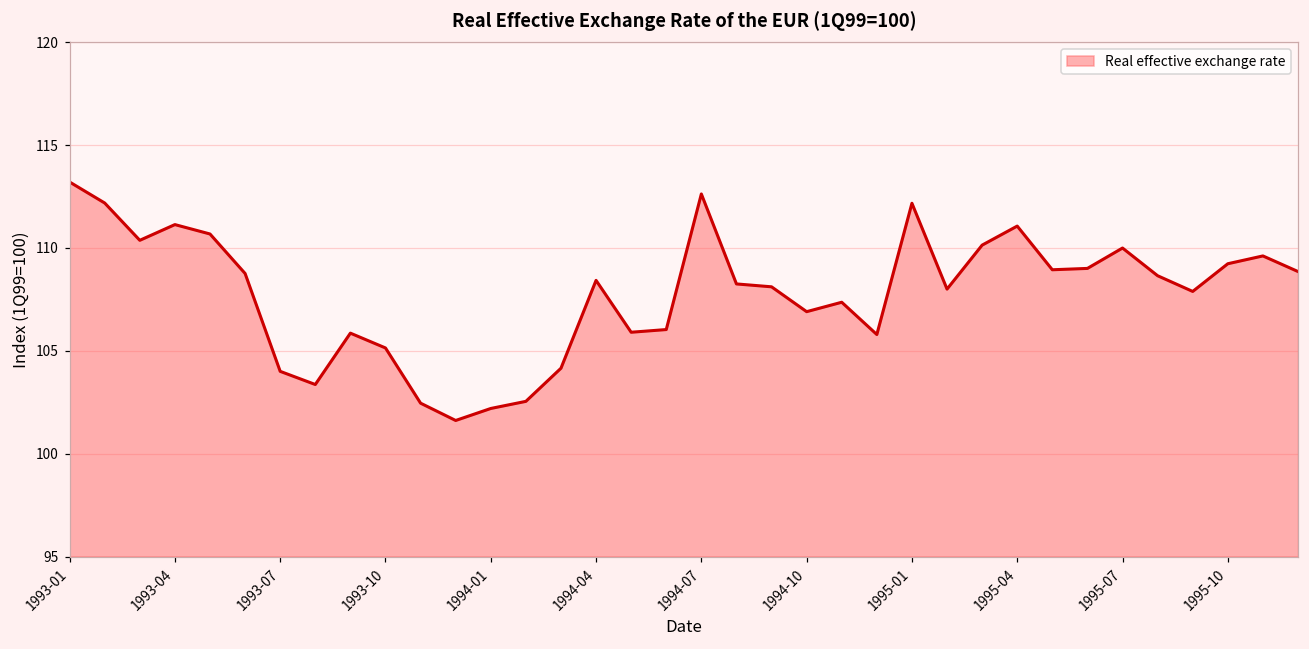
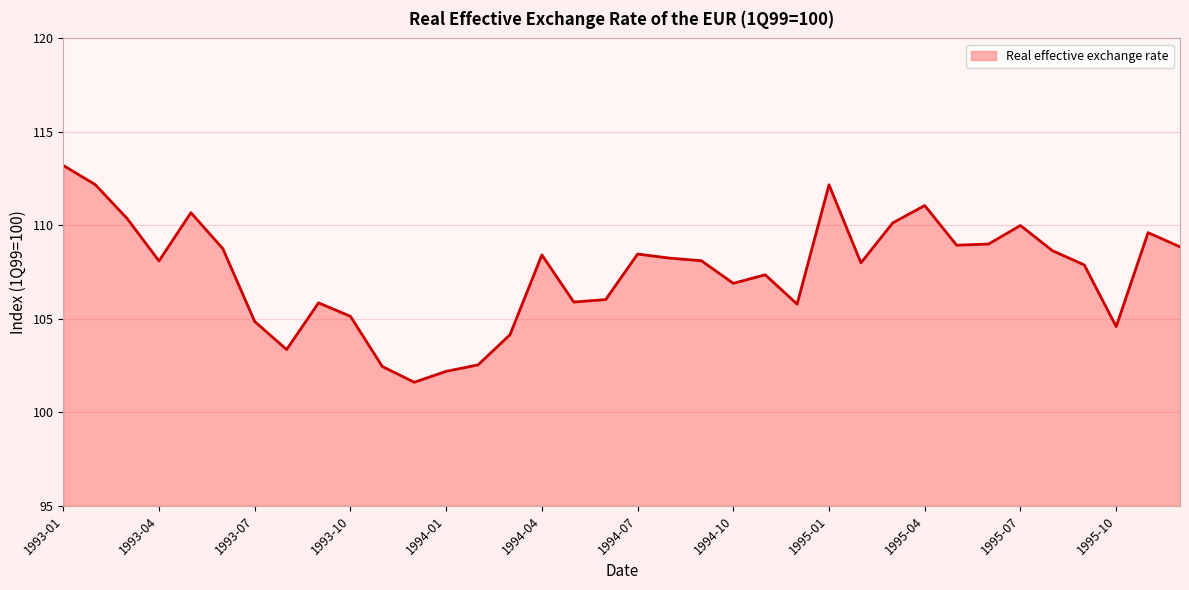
1993-04: 111.1 -> 108.1
1993-07: 104.0 -> 104.9
1994-07: 112.6 -> 108.5
1995-10: 109.2 -> 104.6
